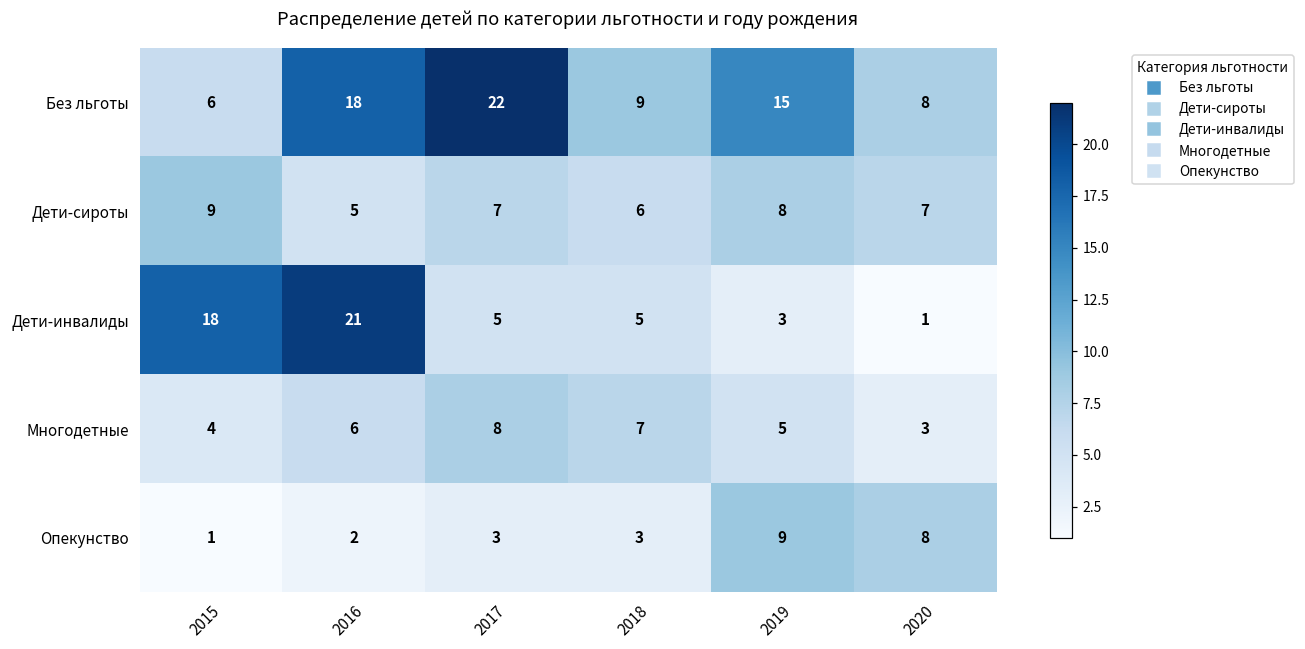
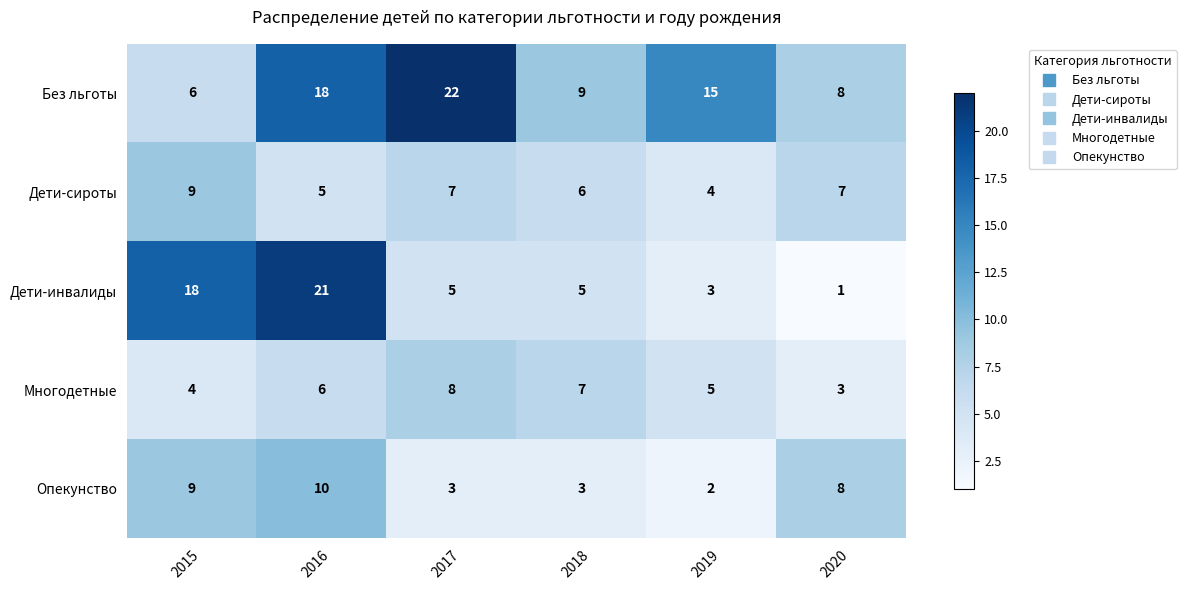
Дети-сироты, 2019: 8 -> 4
Опекунство, 2015: 1 -> 9
Опекунство, 2016: 2 -> 10
Опекунство, 2019: 9 -> 2
